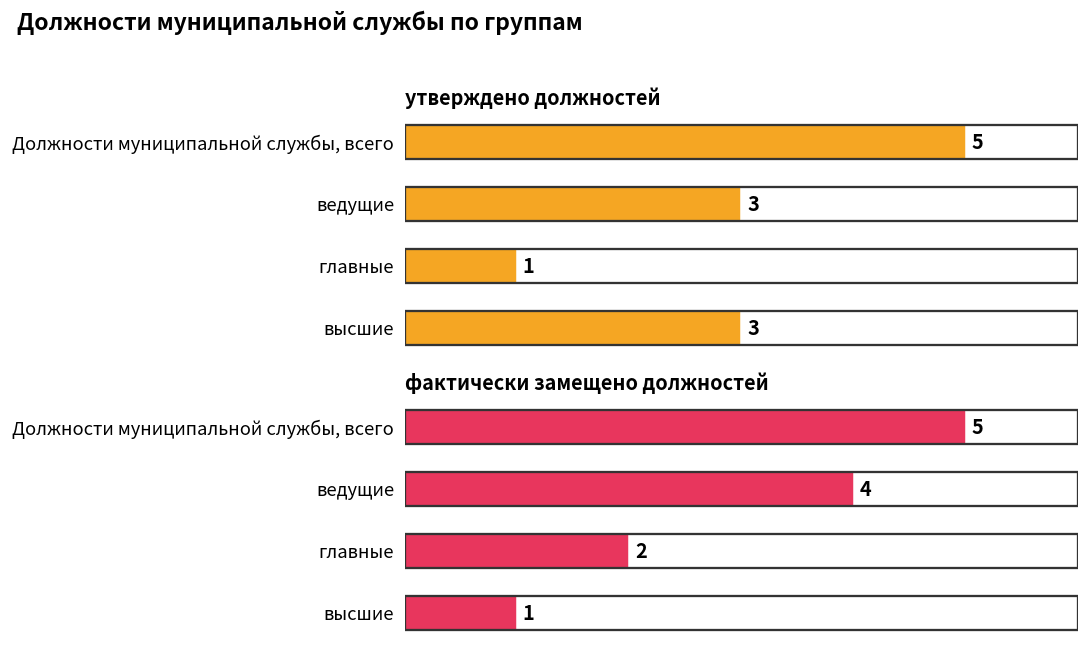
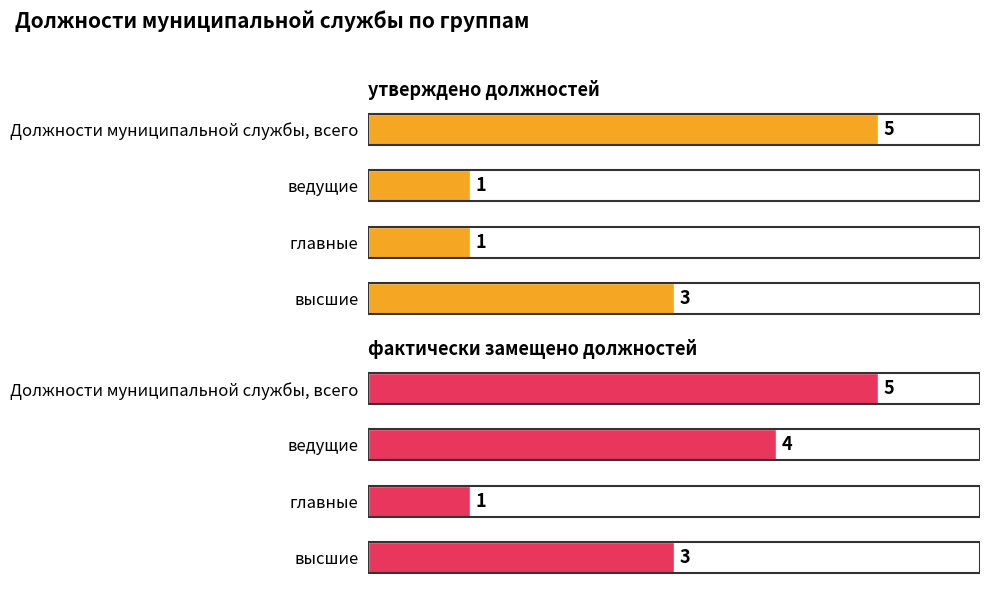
утверждено должностей, ведущие: 3 -> 1
фактически замещено должностей, главные: 2 -> 1
фактически замещено должностей, высшие: 1 -> 3
